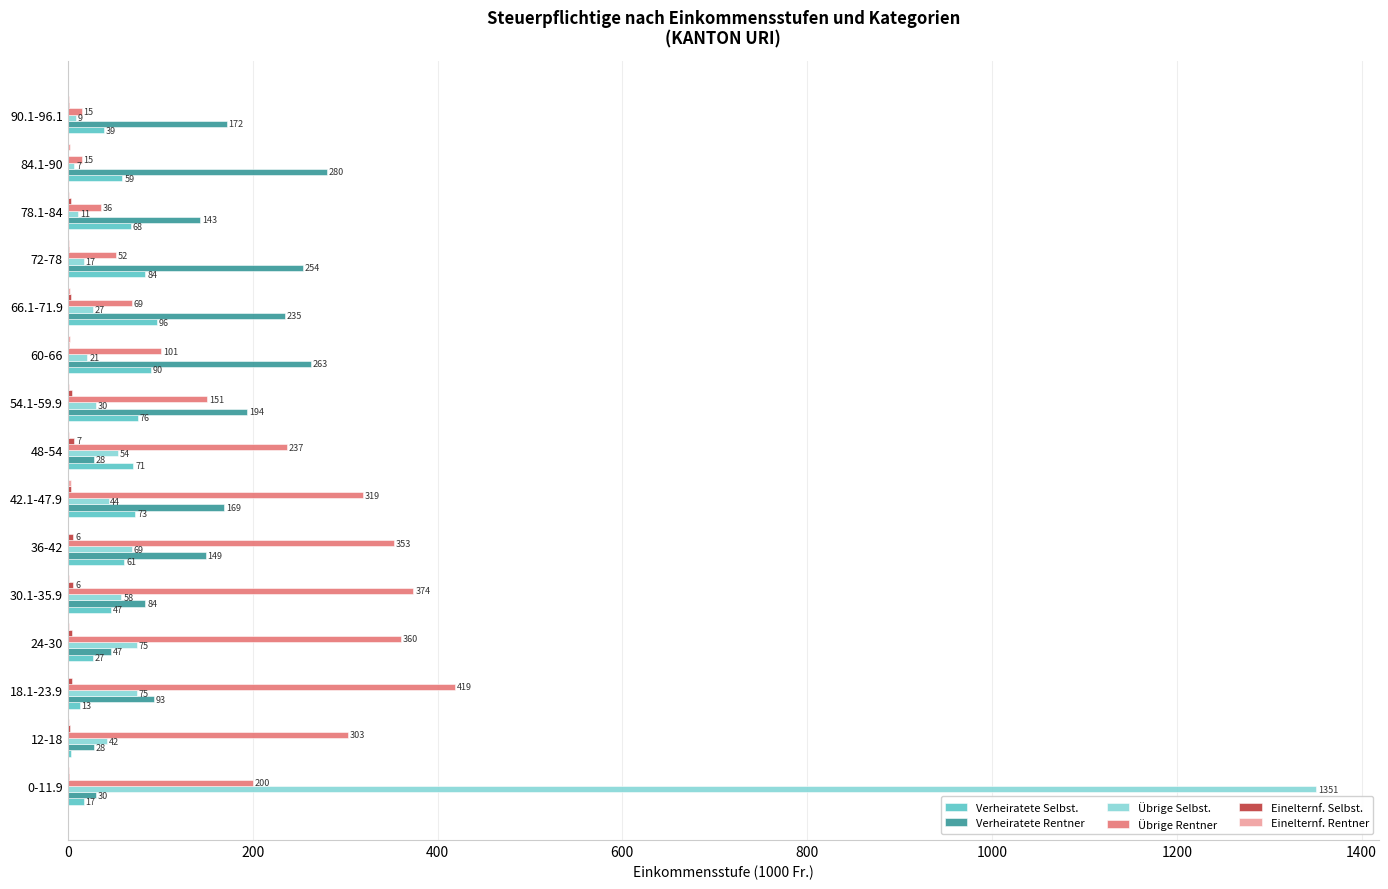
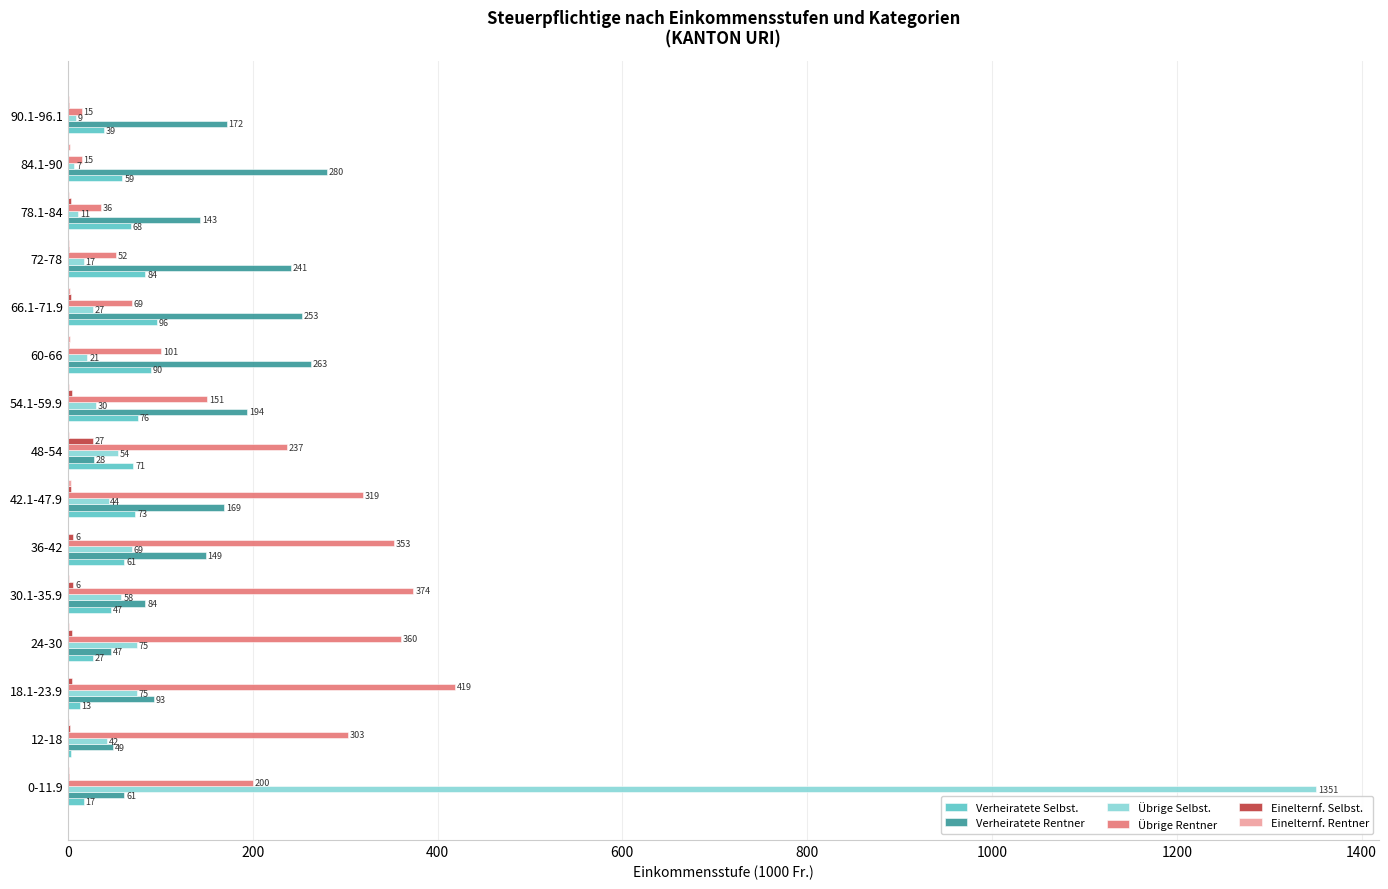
Verheiratete Rentner, 72-78: 254 -> 241
Verheiratete Rentner, 66.1-71.9: 235 -> 253
Einelternf. Selbst., 48-54: 7 -> 27
Verheiratete Rentner, 12-18: 28 -> 49
Verheiratete Rentner, 0-11.9: 30 -> 61
